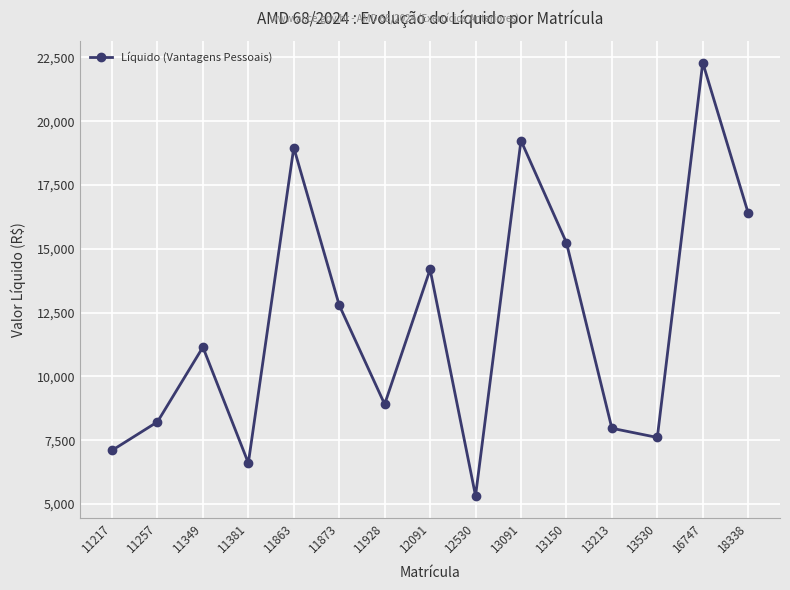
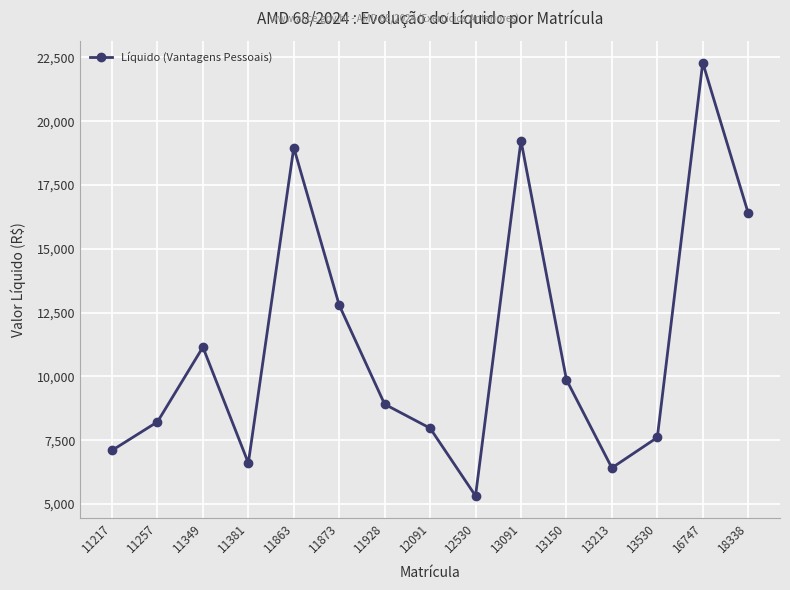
12091: 14,200 -> 8,000
13150: 15,200 -> 9,900
13213: 8,000 -> 6,400
